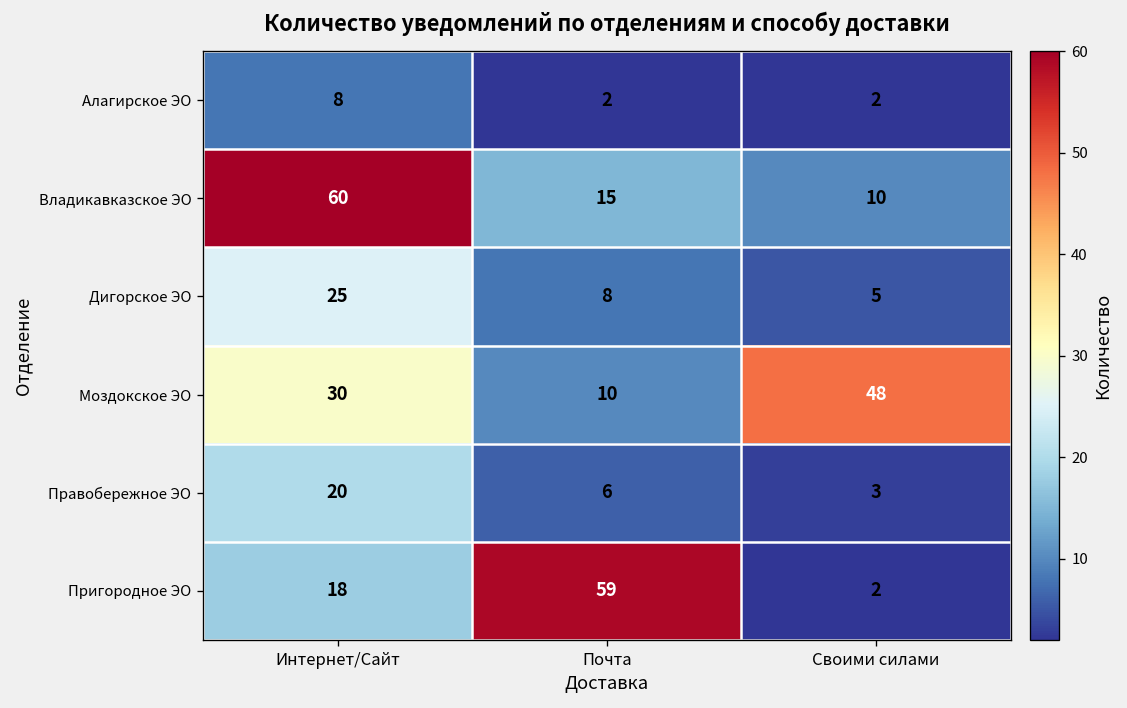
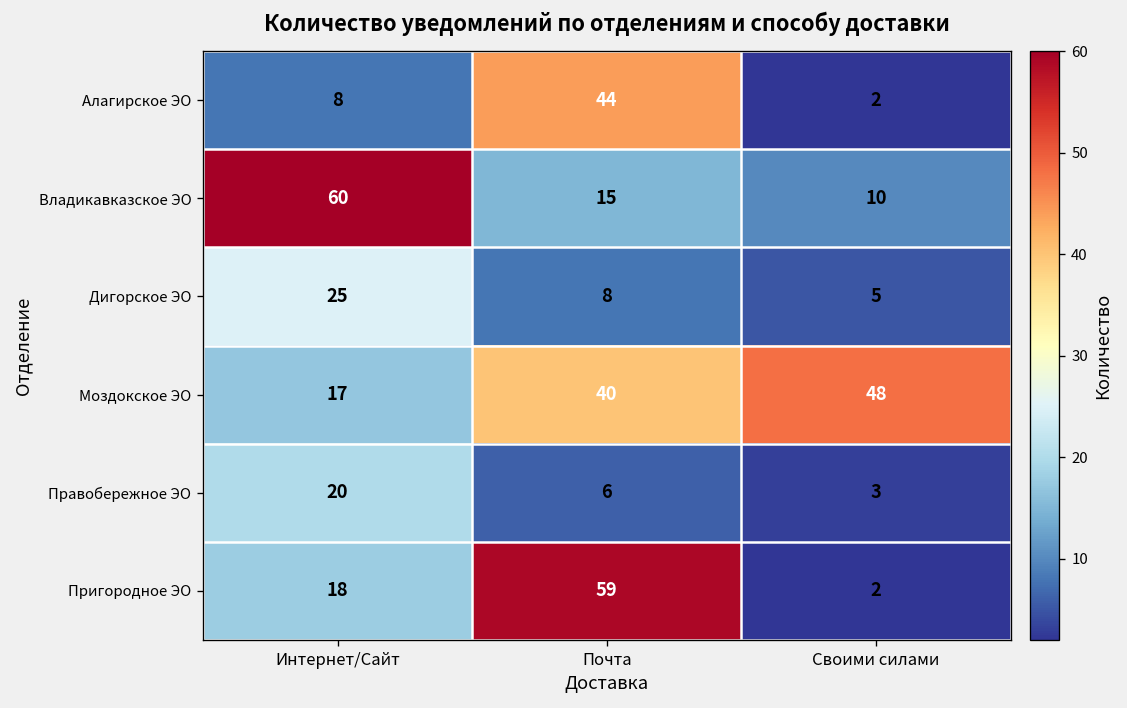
Алагирское ЭО, Почта: 2 -> 44
Моздокское ЭО, Интернет/Сайт: 30 -> 17
Моздокское ЭО, Почта: 10 -> 40
